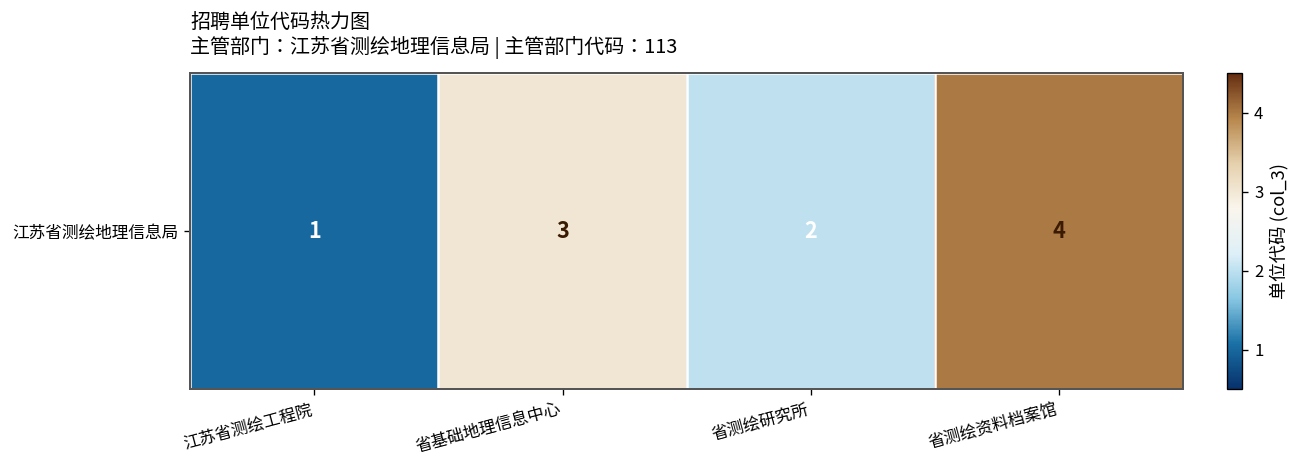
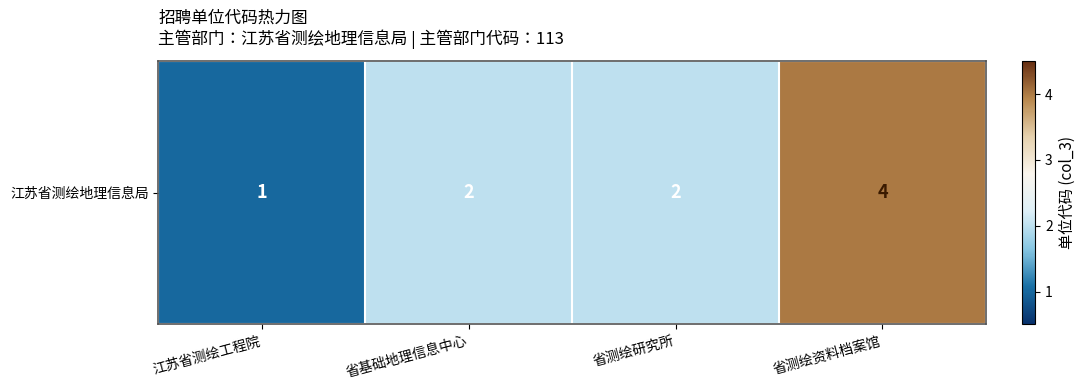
江苏省测绘地理信息局, 省基础地理信息中心: 3 -> 2
